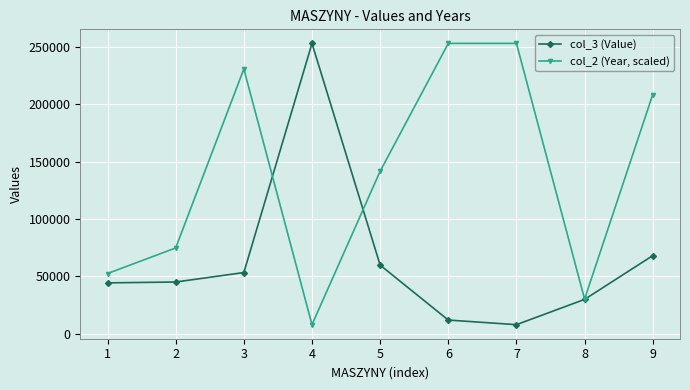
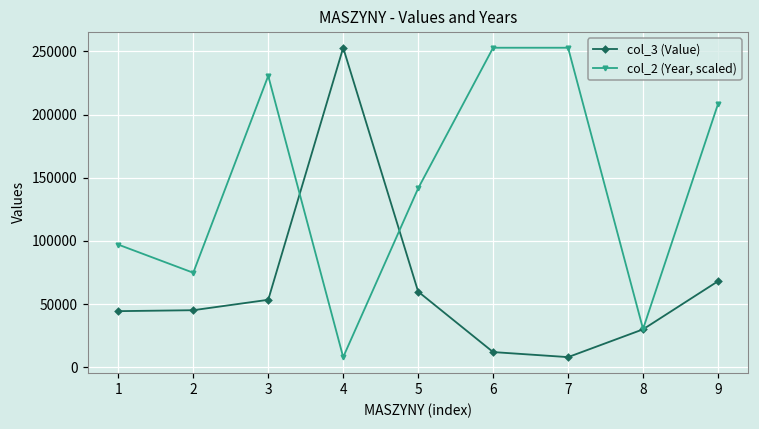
col_2 (Year, scaled), 1: 53000 -> 97000
